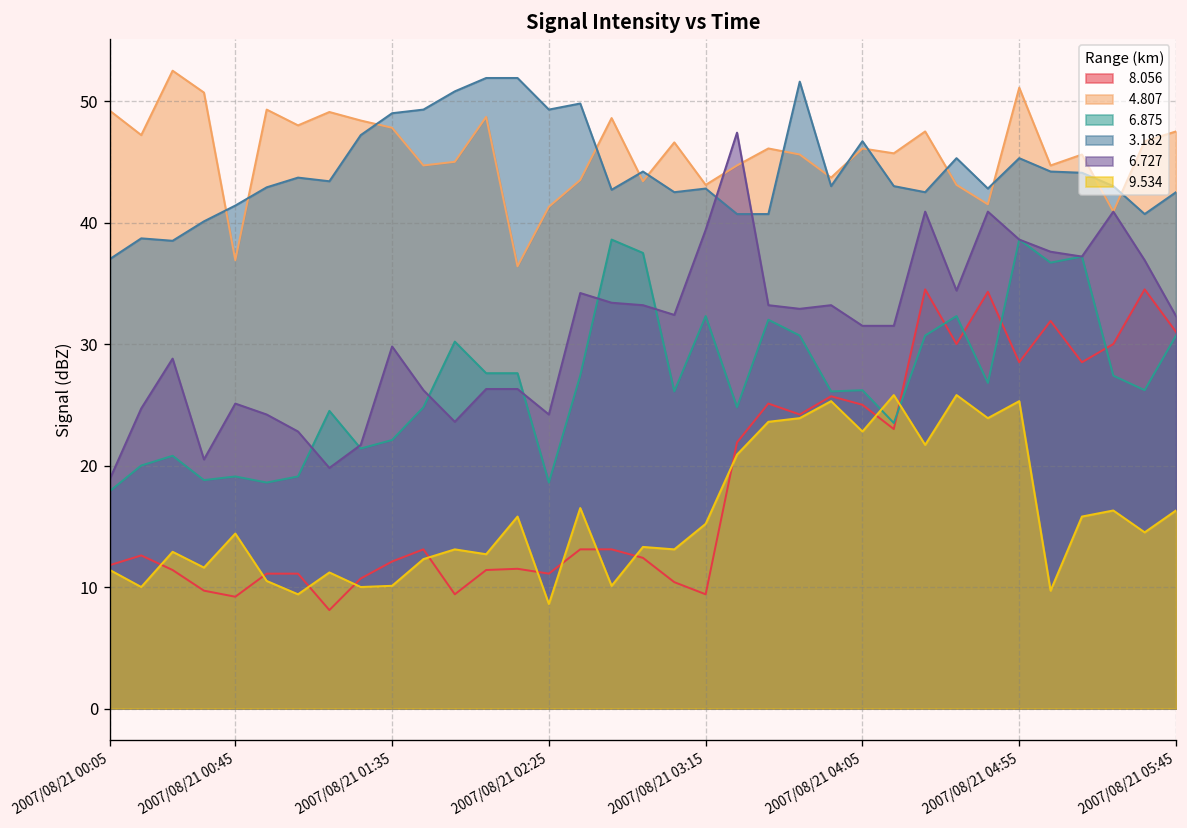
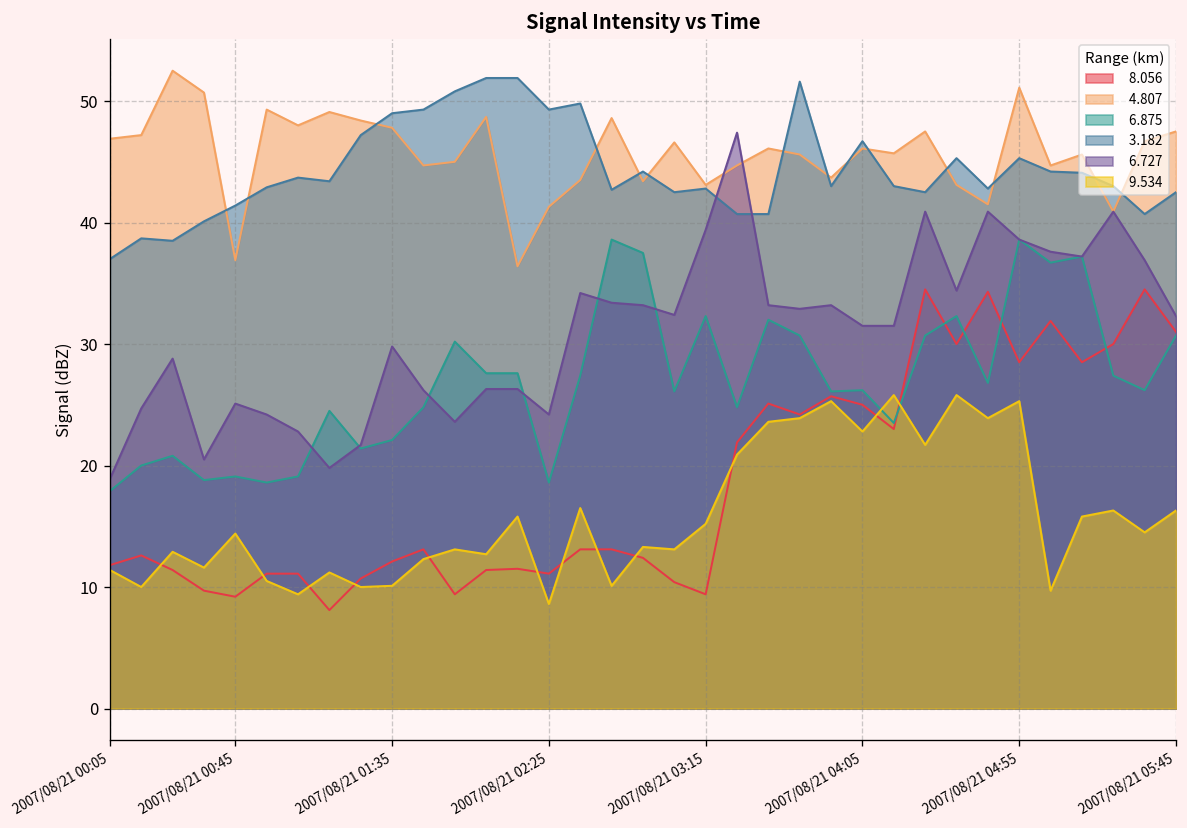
4.807, 2007/08/21 00:05: 49.2 -> 46.9
